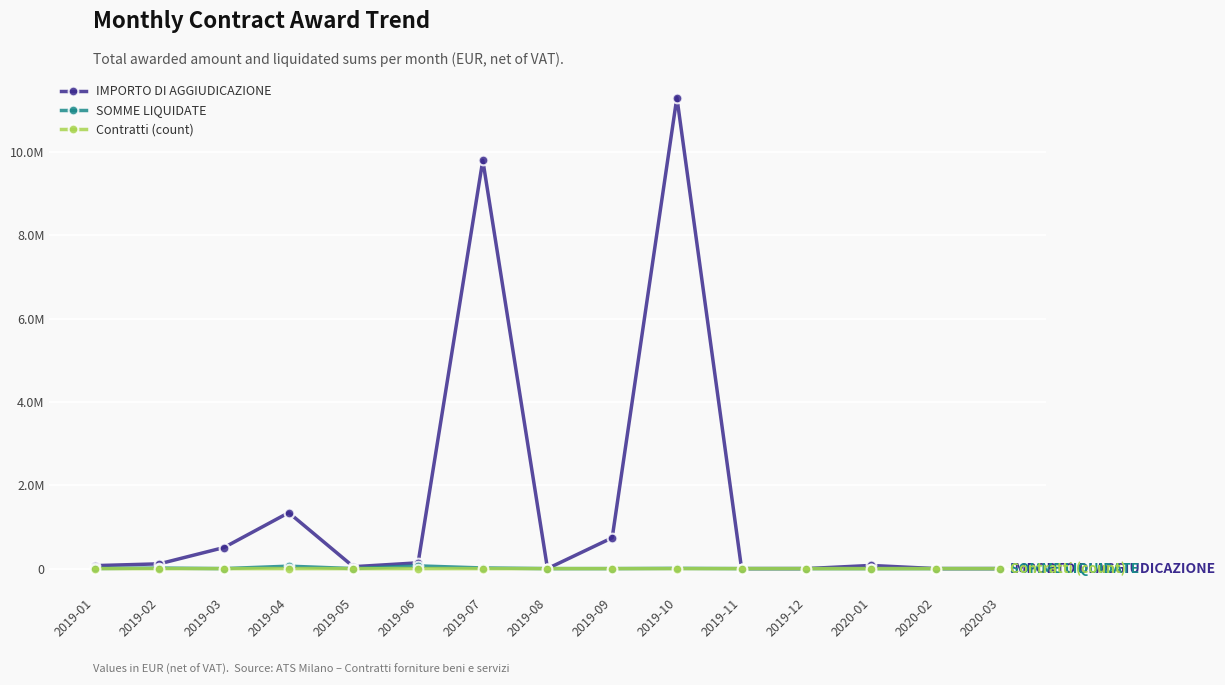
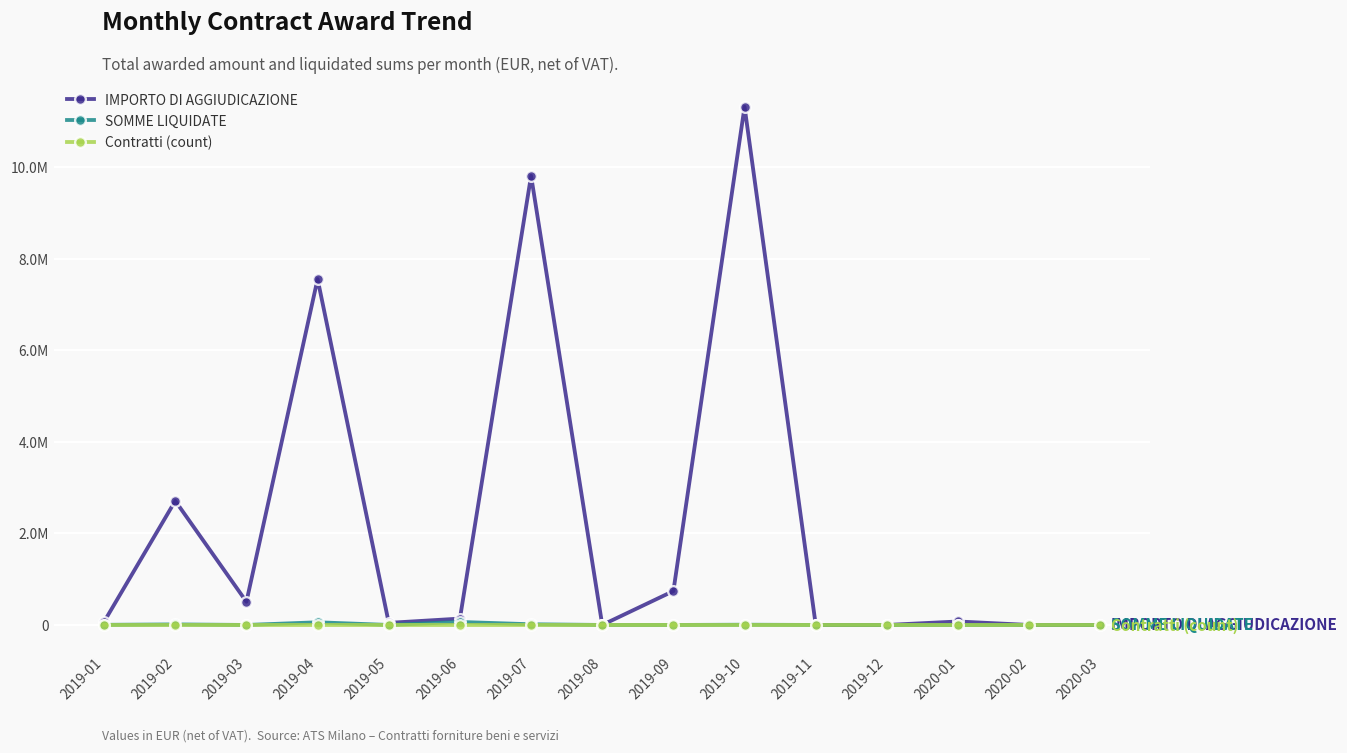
IMPORTO DI AGGIUDICAZIONE, 2019-02: 100000 -> 2700000
IMPORTO DI AGGIUDICAZIONE, 2019-04: 1300000 -> 7600000
